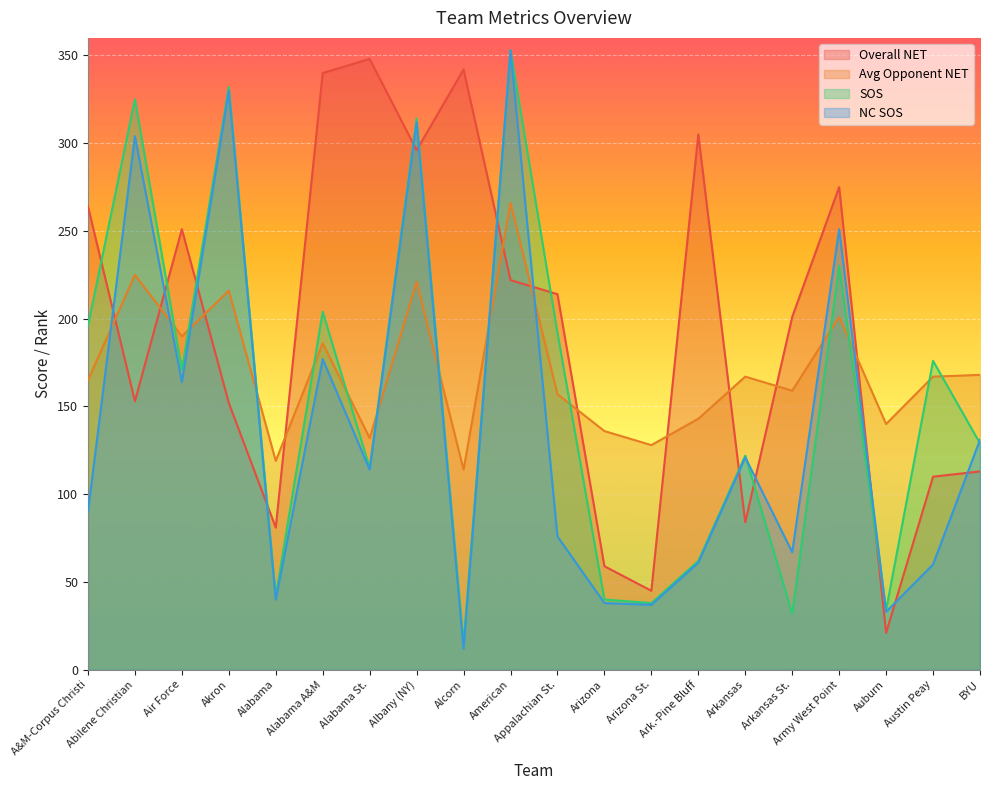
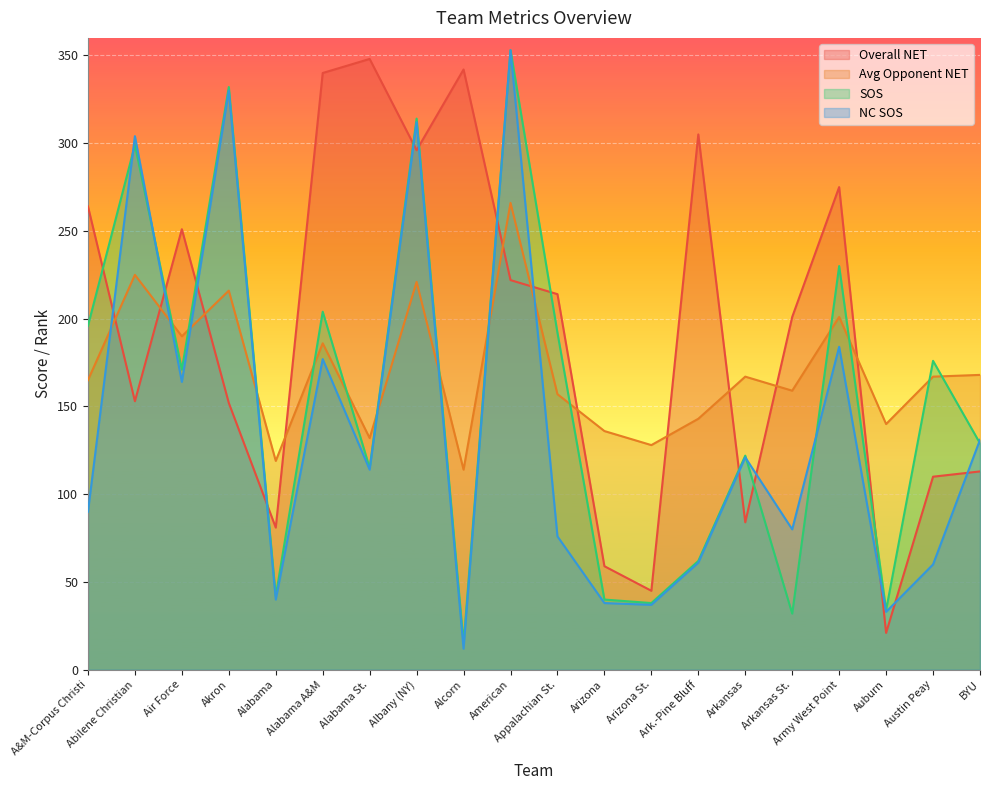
SOS, Abilene Christian: 325 -> 299
NC SOS, Arkansas St.: 67 -> 80
NC SOS, Army West Point: 251 -> 184
